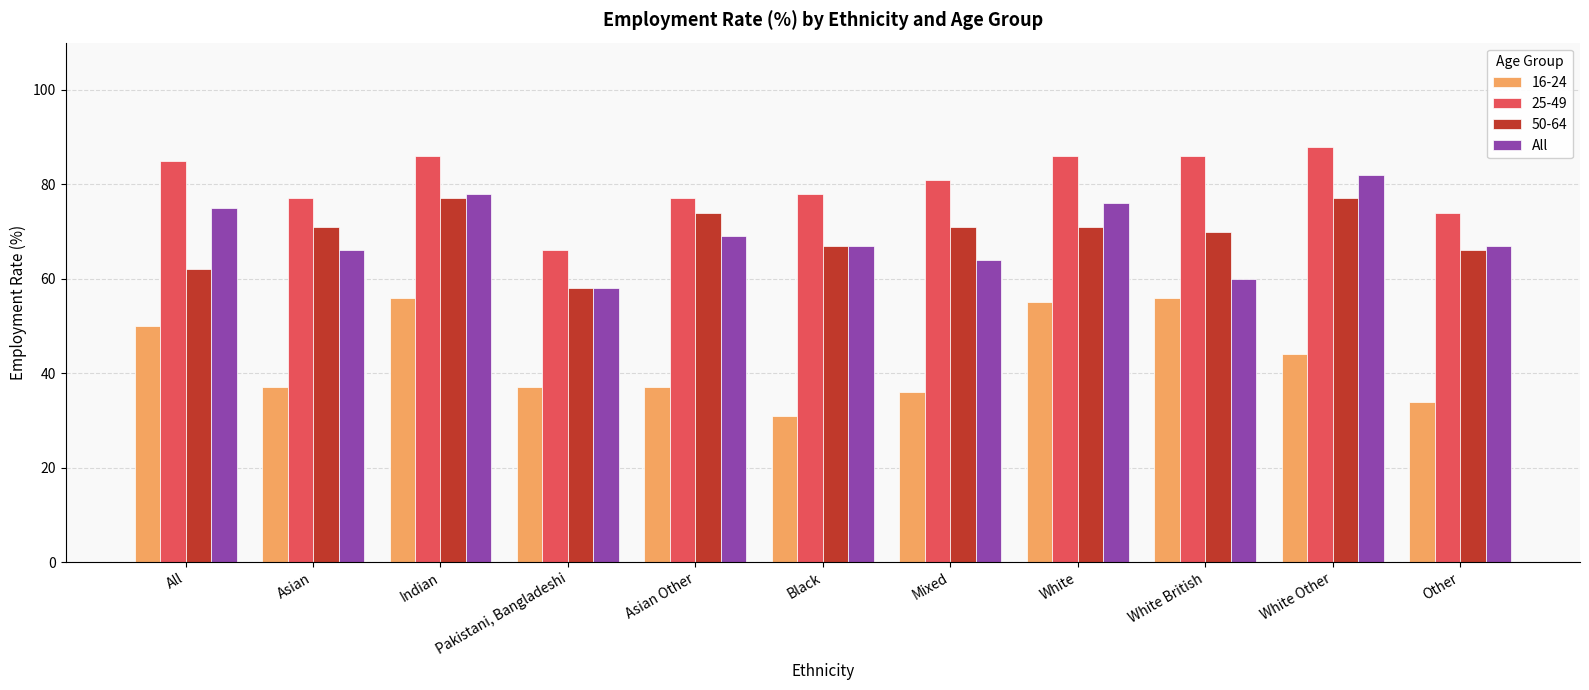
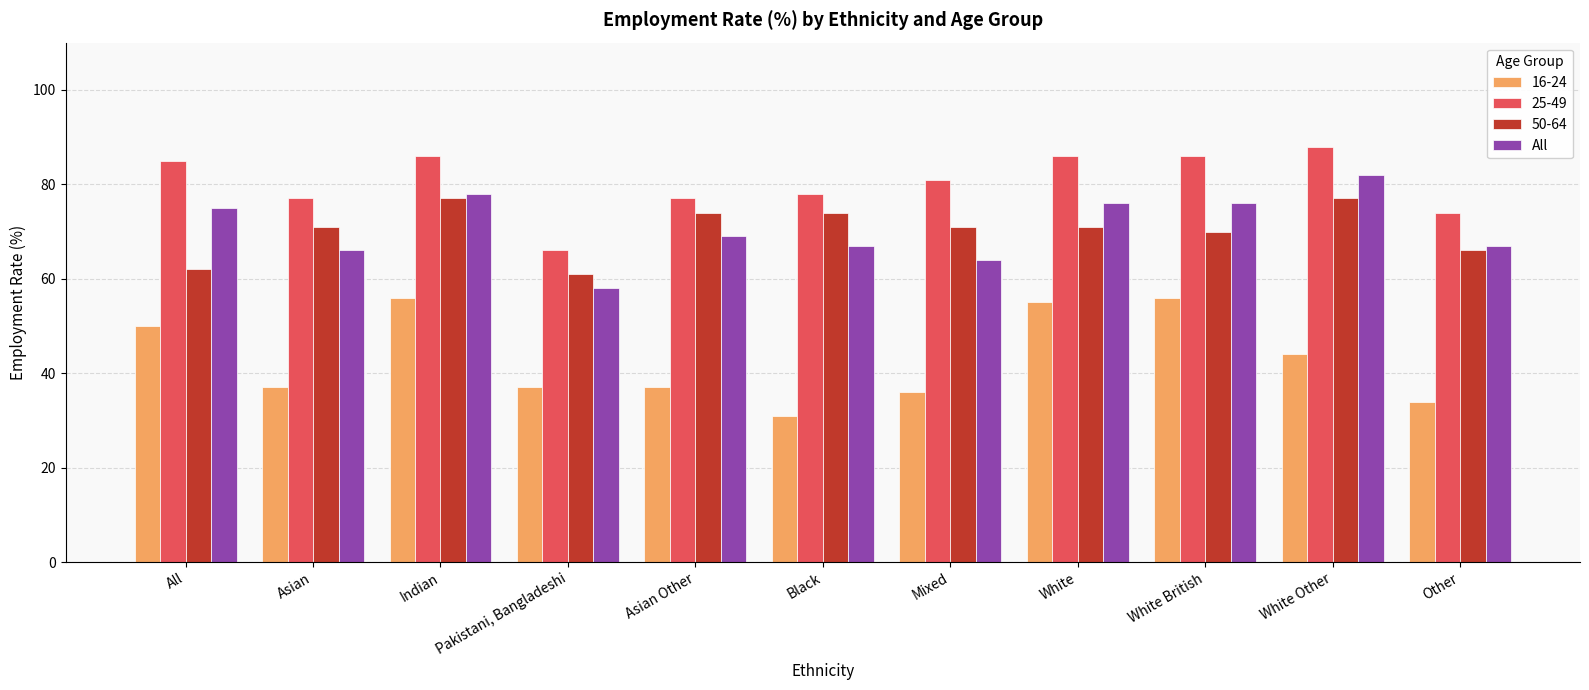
50-64, Pakistani, Bangladeshi: 58 -> 61
50-64, Black: 67 -> 74
All, White British: 60 -> 76
